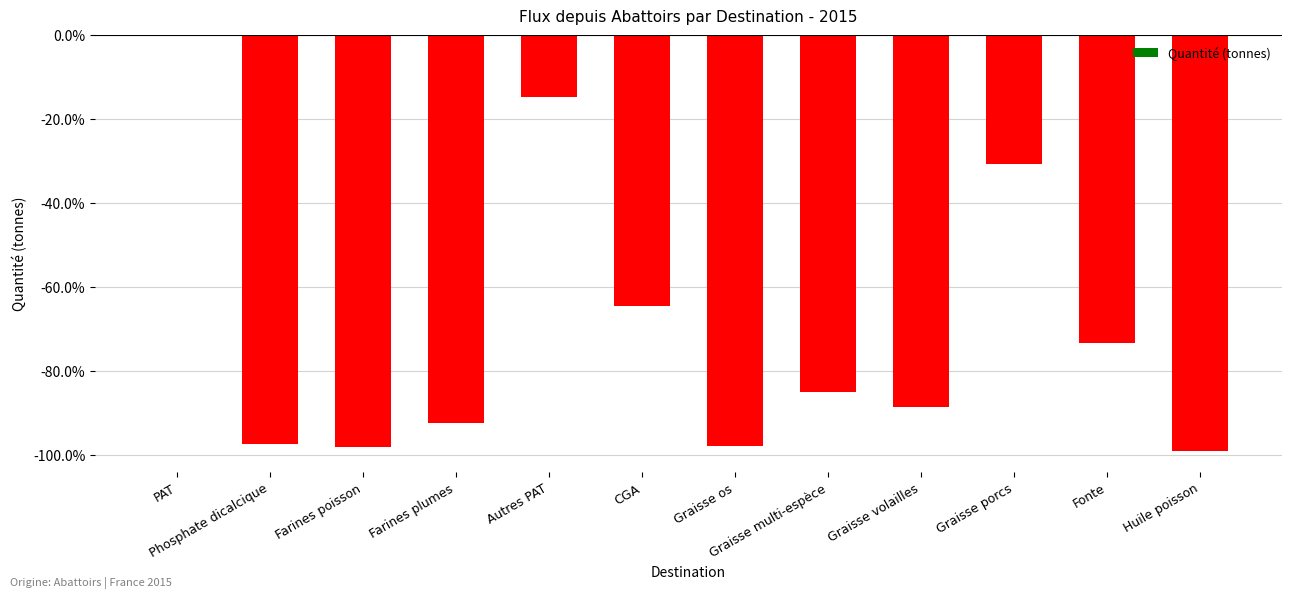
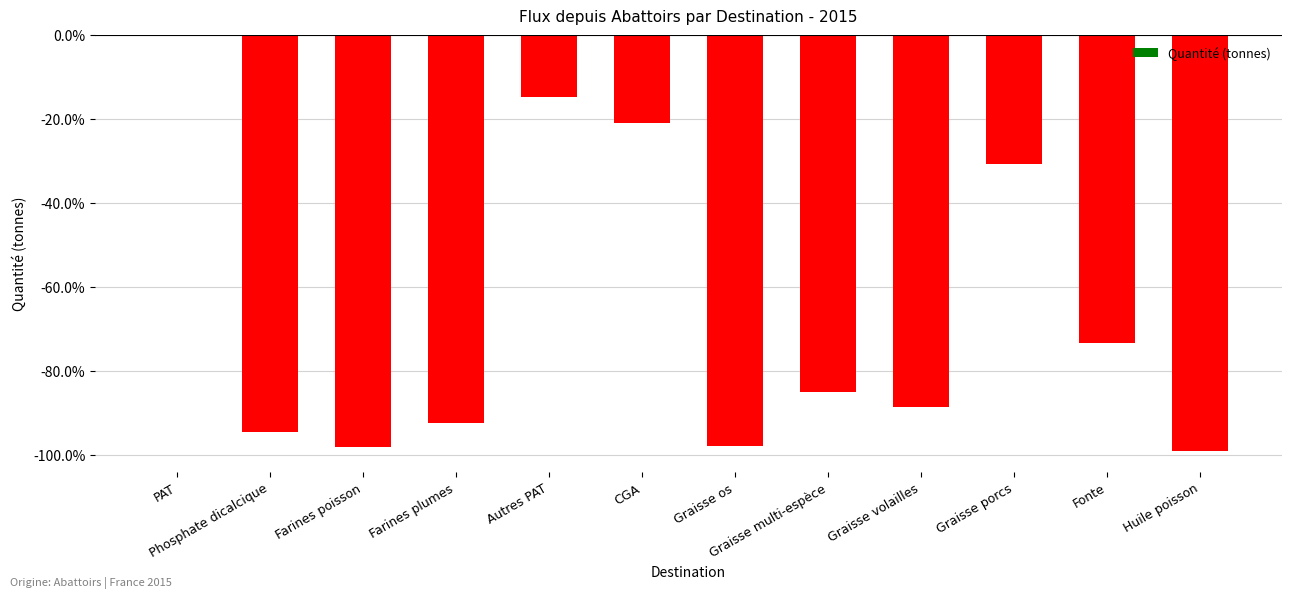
Phosphate dicalcique: -98% -> -95%
CGA: -65% -> -21%
